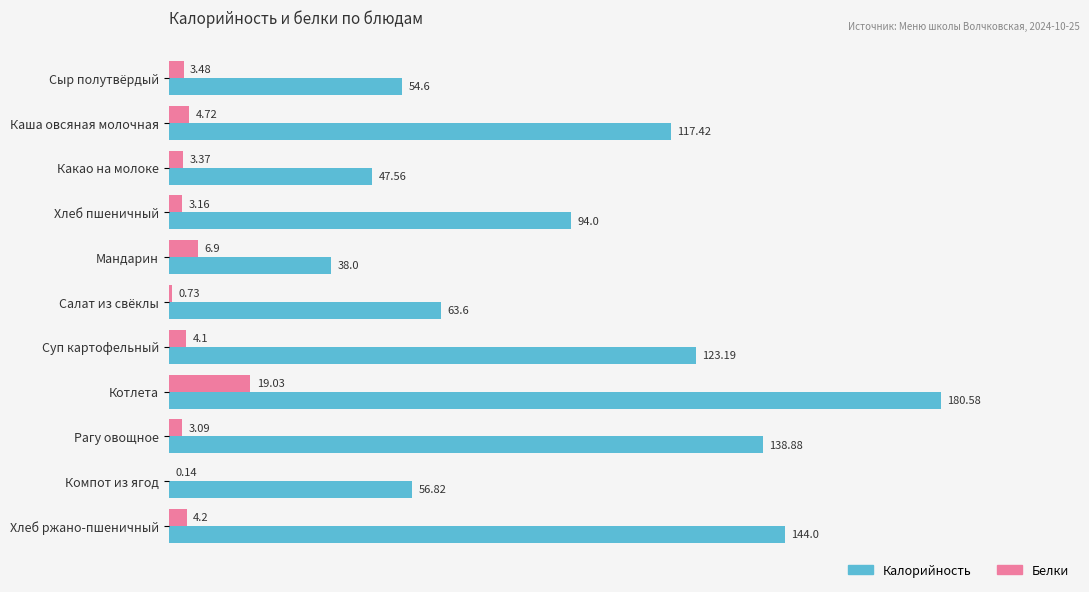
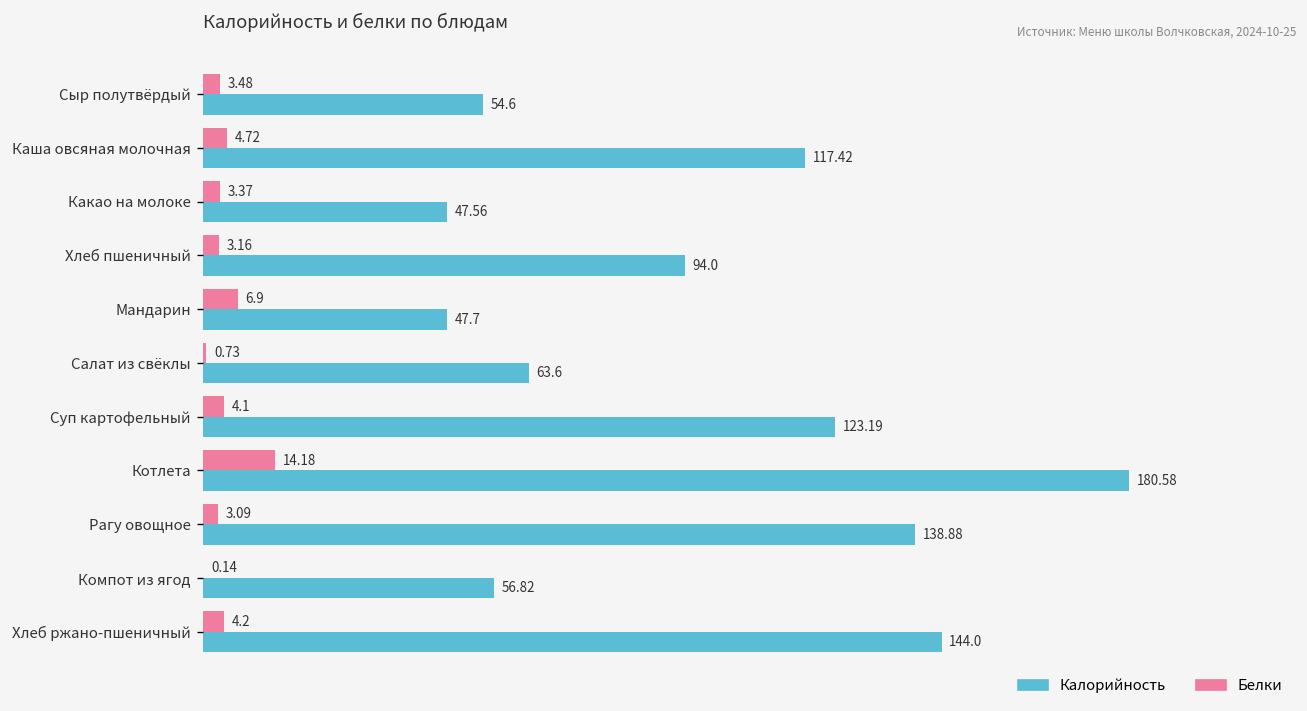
Калорийность, Мандарин: 38.0 -> 47.7
Белки, Котлета: 19.03 -> 14.18
